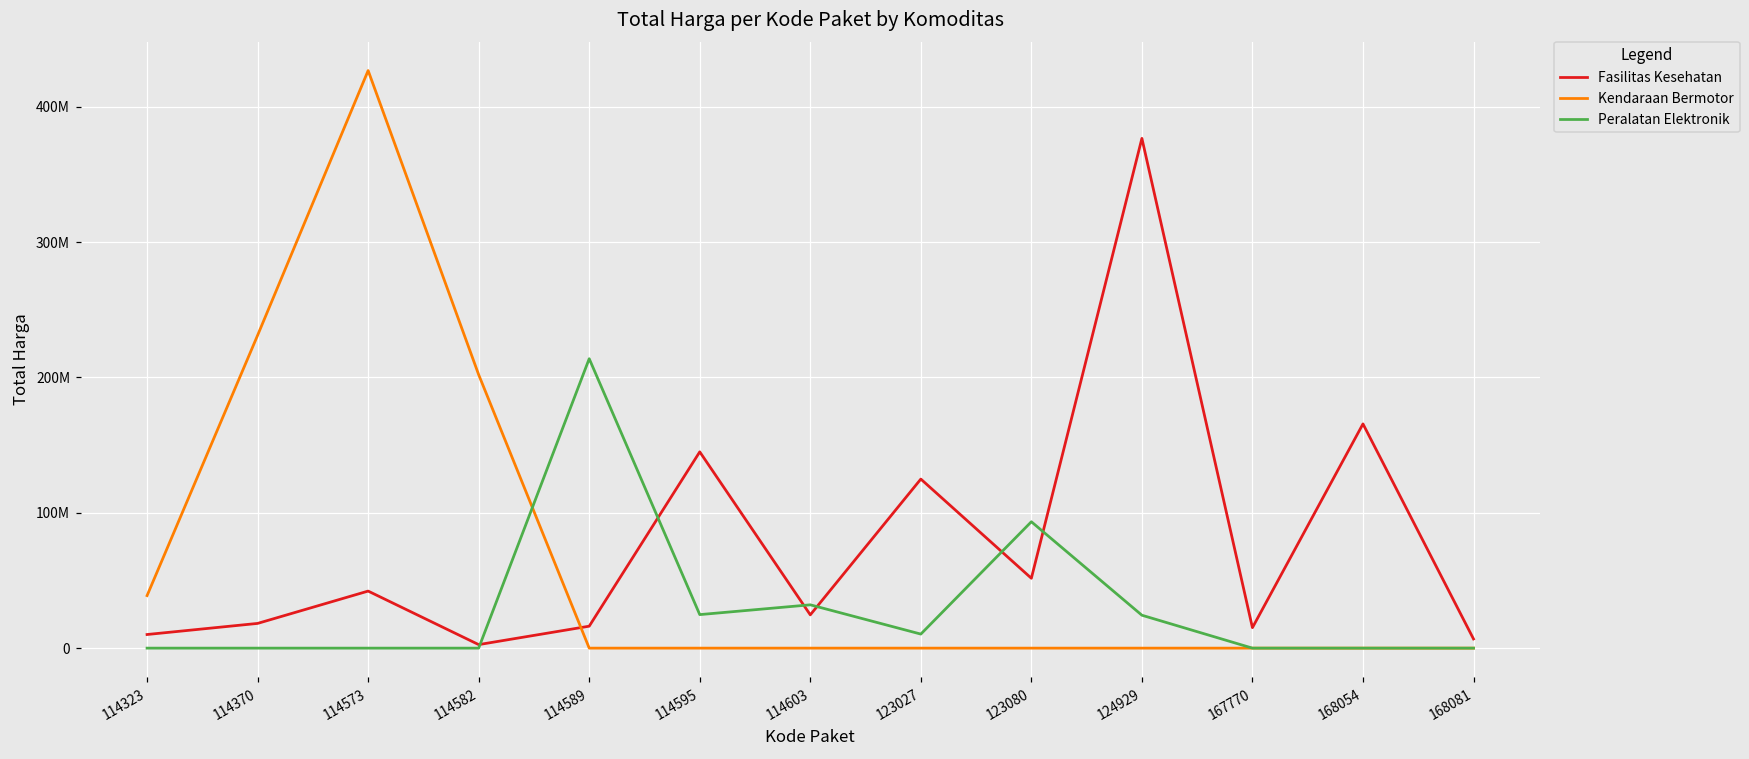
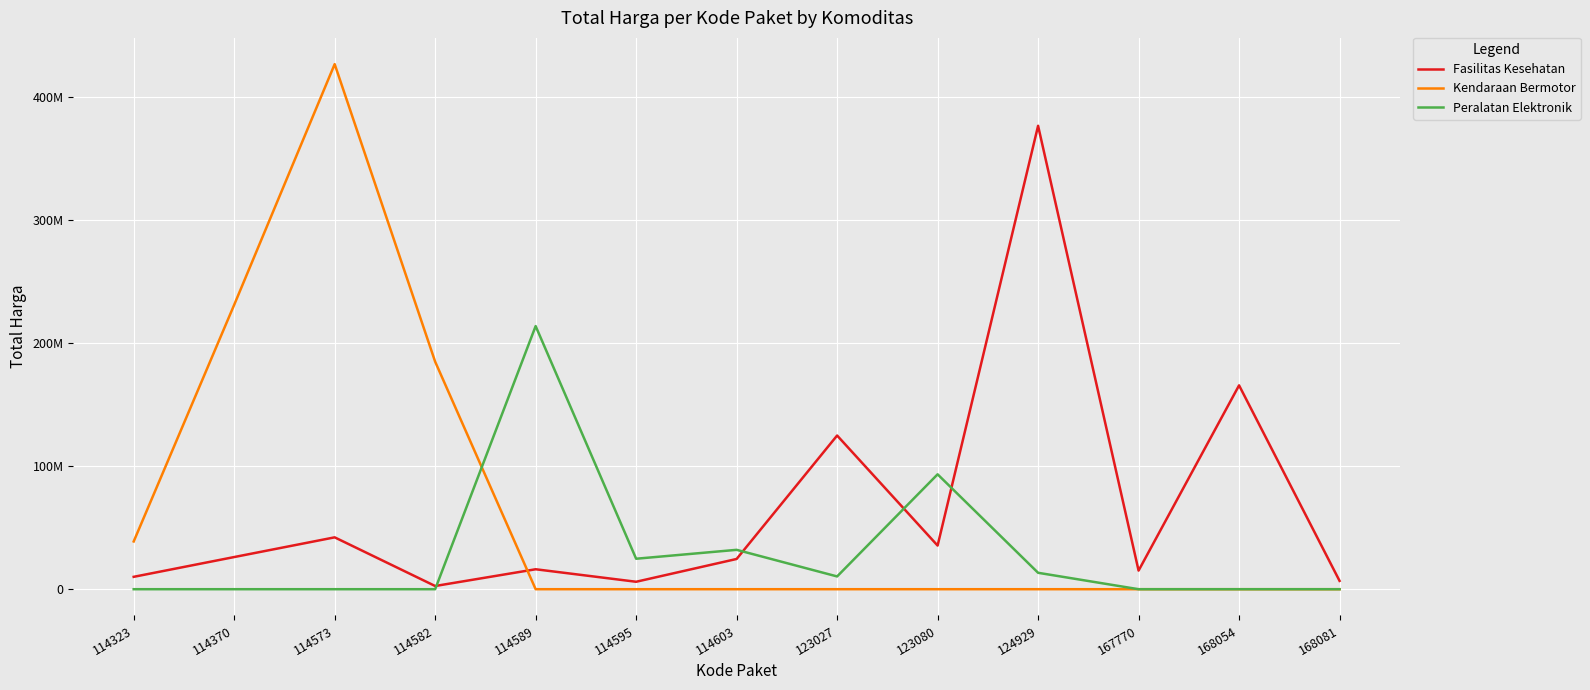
Fasilitas Kesehatan, 114370: 18000000 -> 26000000
Kendaraan Bermotor, 114582: 202000000 -> 185000000
Fasilitas Kesehatan, 114595: 145000000 -> 6000000
Fasilitas Kesehatan, 123080: 52000000 -> 35000000
Peralatan Elektronik, 124929: 24000000 -> 13000000
